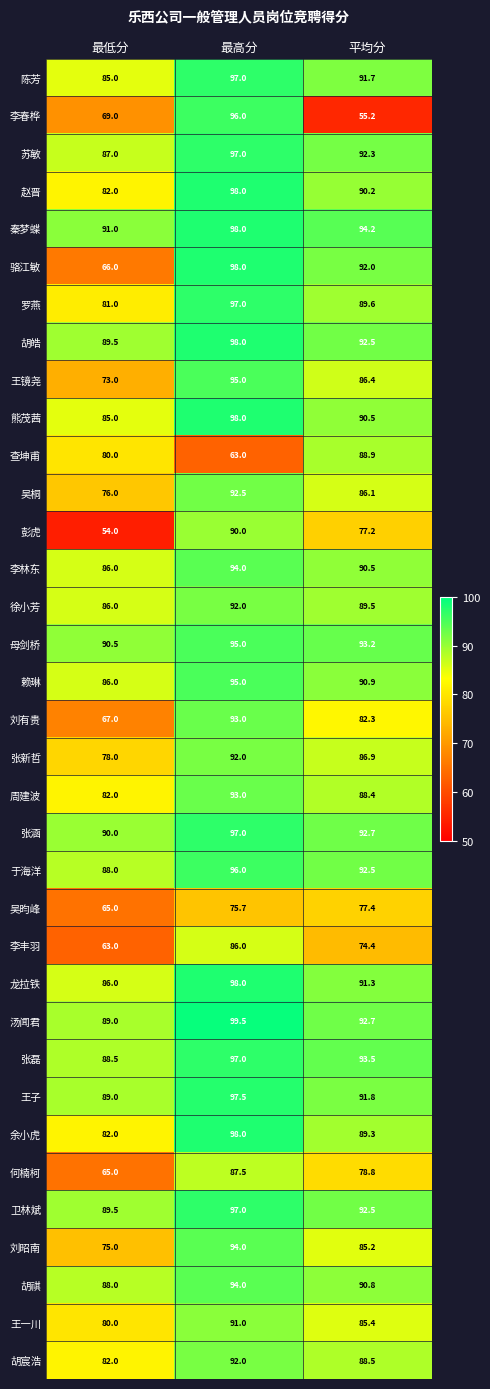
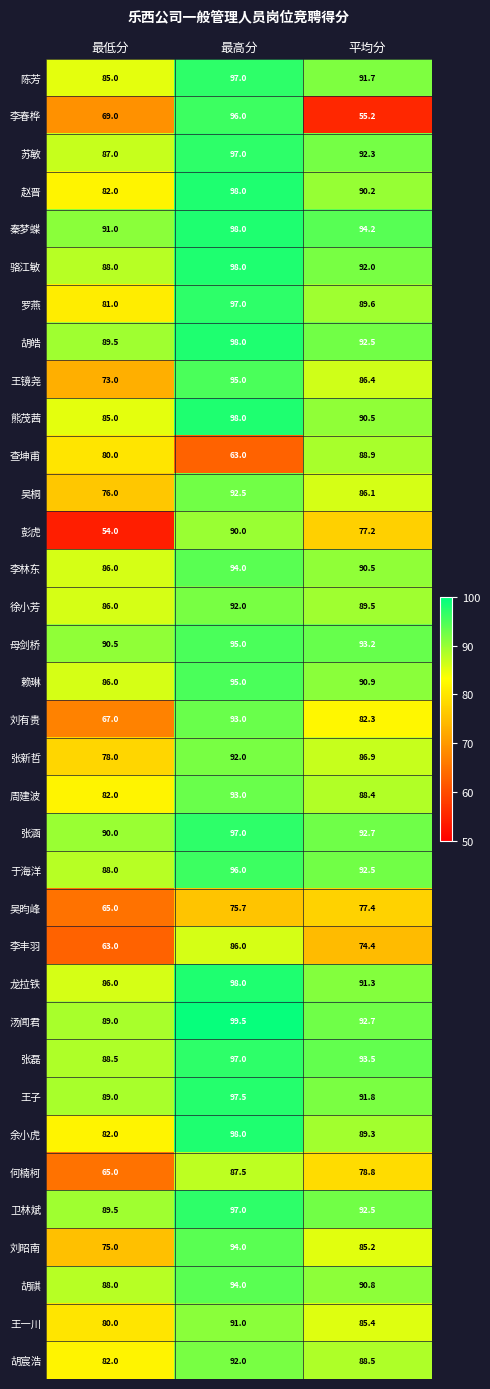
骆江敏, 最低分: 66.0 -> 88.0
